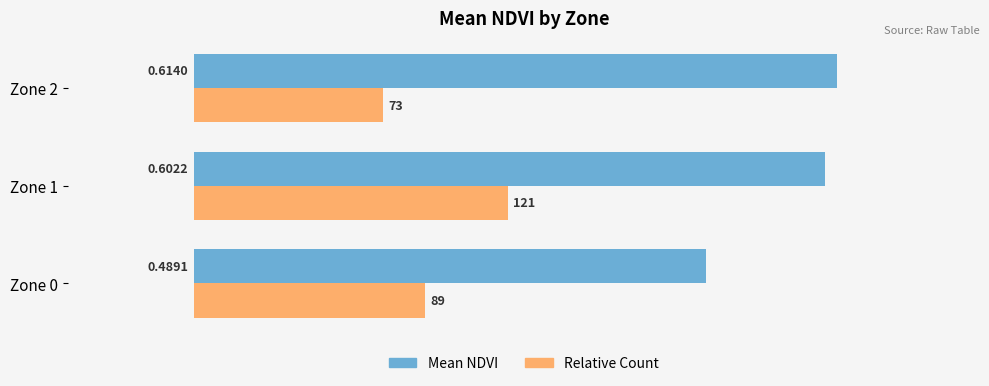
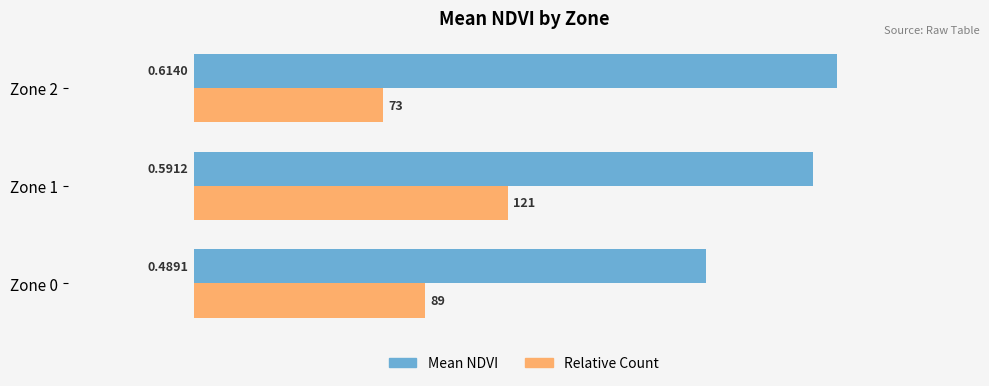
Mean NDVI, Zone 1: 0.6022 -> 0.5912
